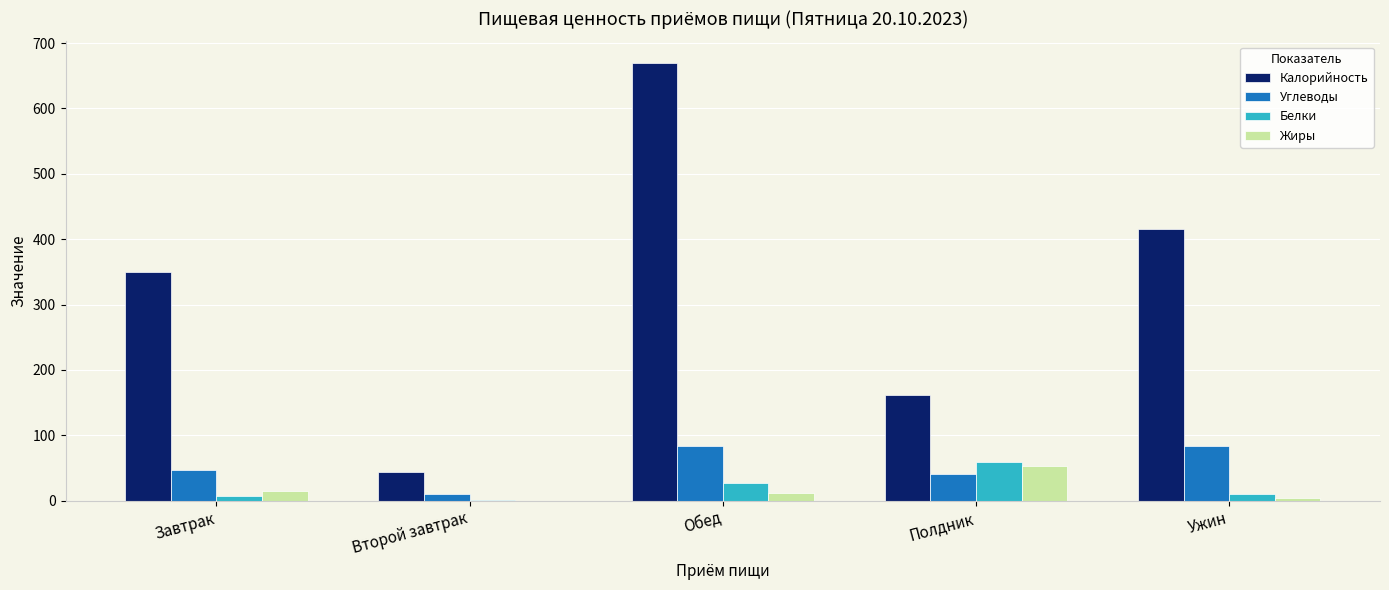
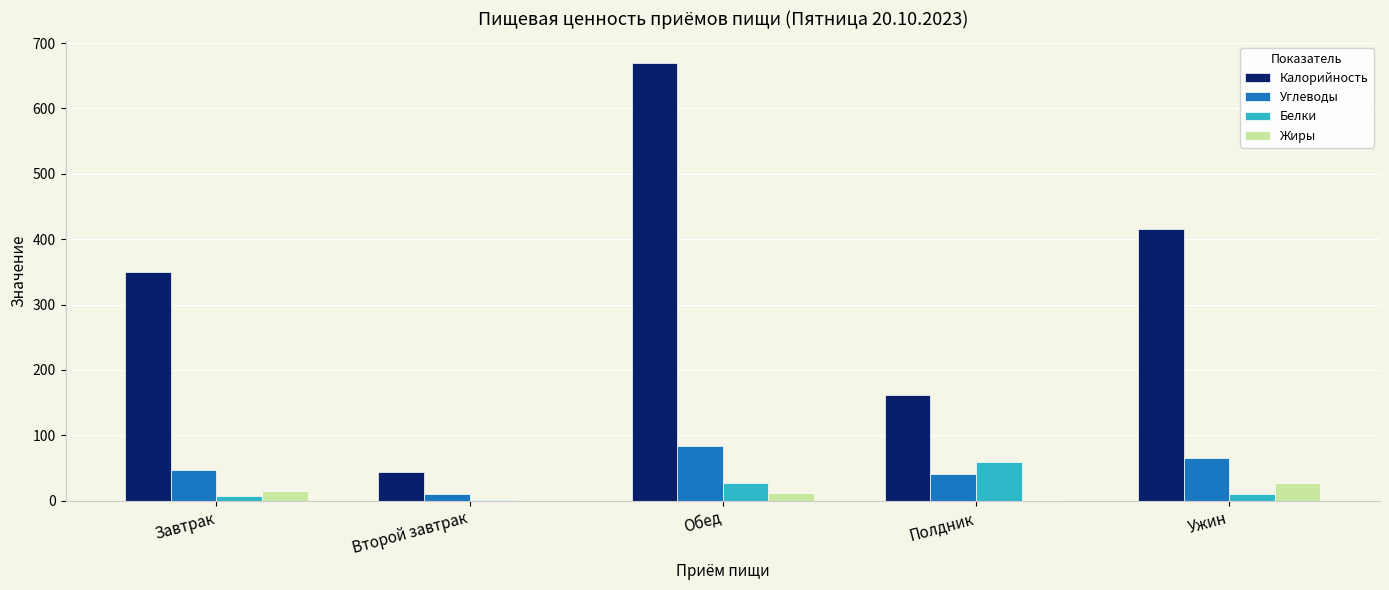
Жиры, Полдник: 50 -> 0
Углеводы, Ужин: 80 -> 70
Жиры, Ужин: 0 -> 30
